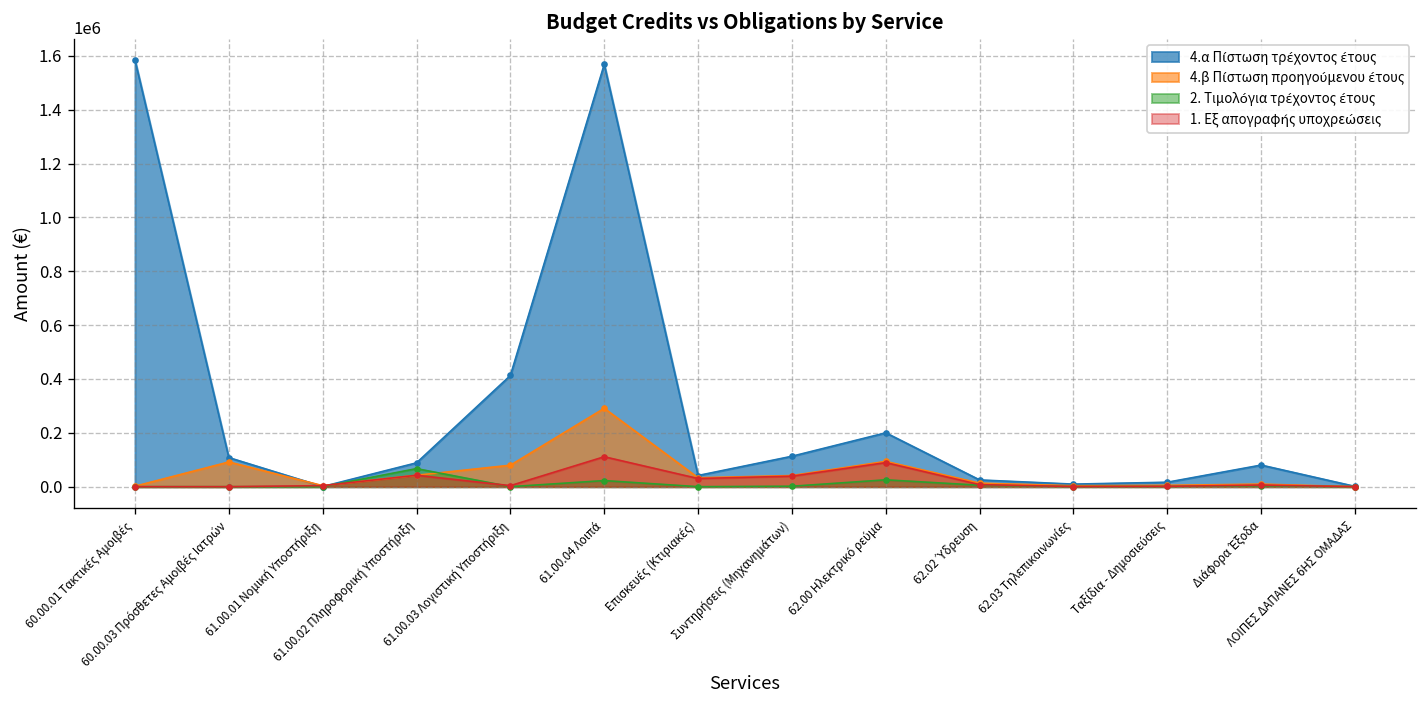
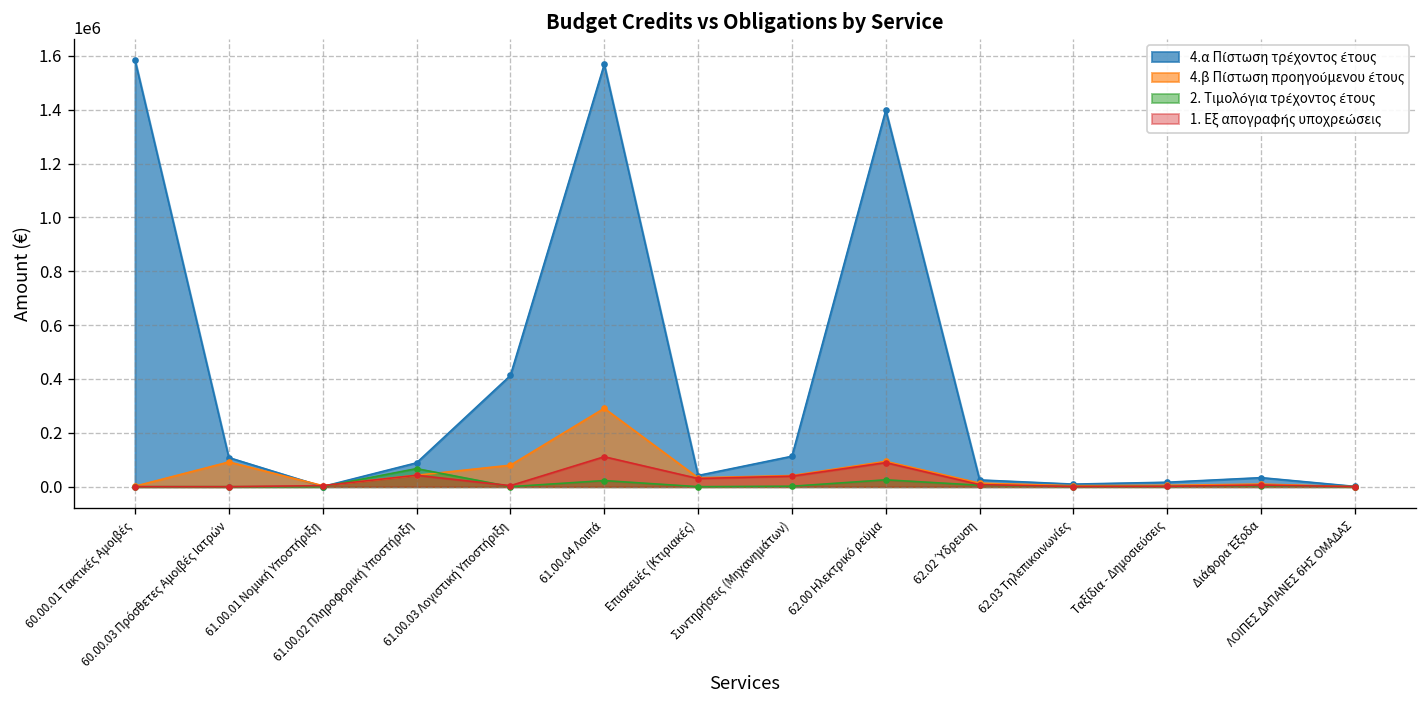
4.α Πίστωση τρέχοντος έτους, 62.00 Ηλεκτρικό ρεύμα: 200000 -> 1400000
4.α Πίστωση τρέχοντος έτους, Διάφορα Έξοδα: 80000 -> 30000
